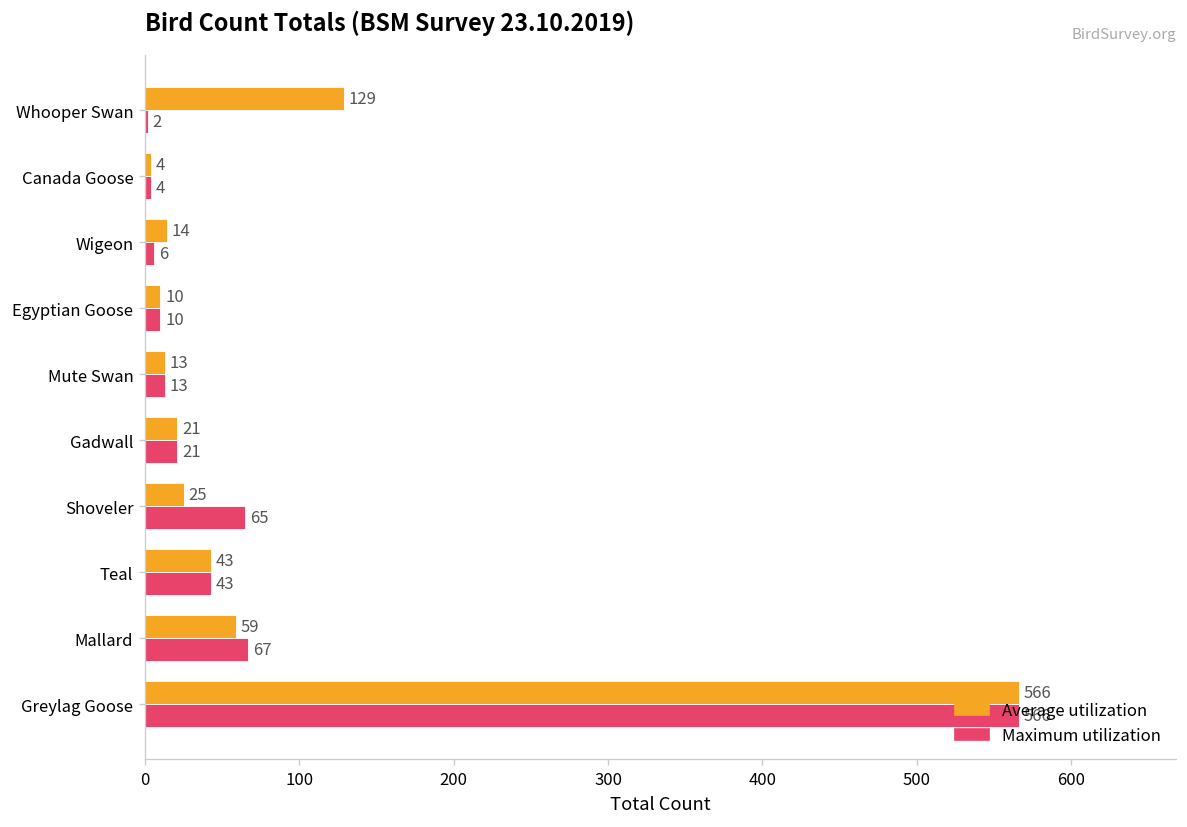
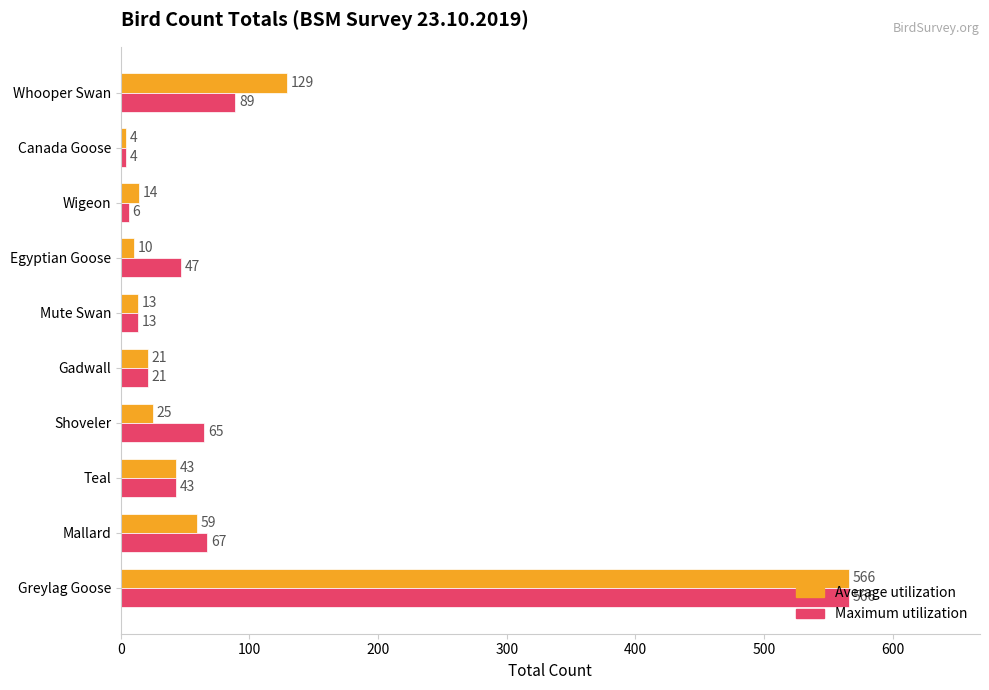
Maximum utilization, Whooper Swan: 2 -> 89
Maximum utilization, Egyptian Goose: 10 -> 47
